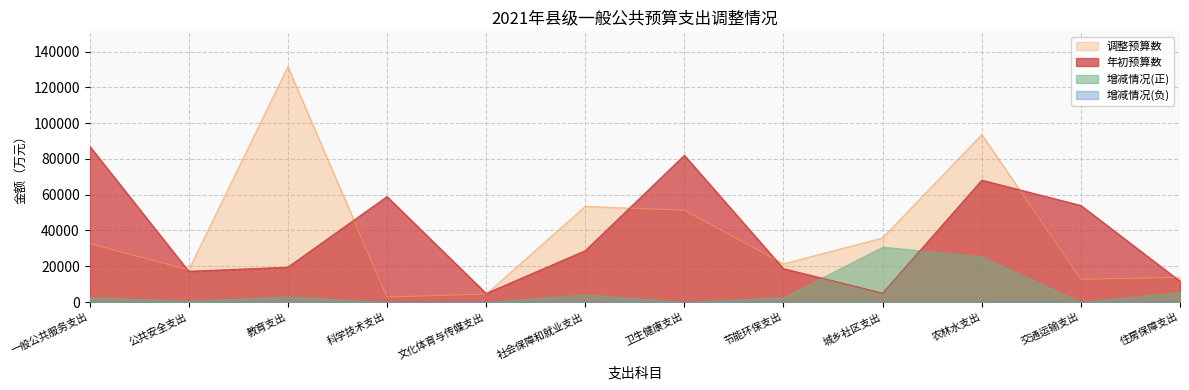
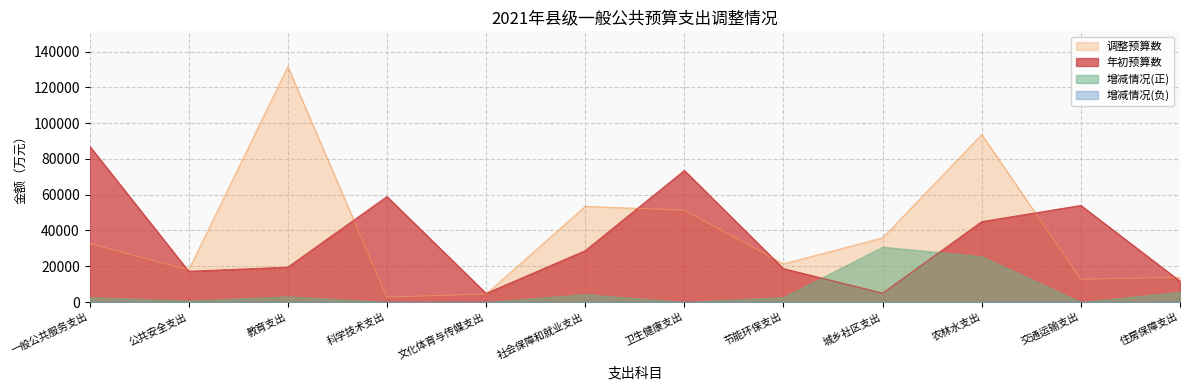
年初预算数, 卫生健康支出: 82000 -> 74000
年初预算数, 农林水支出: 68000 -> 45000
